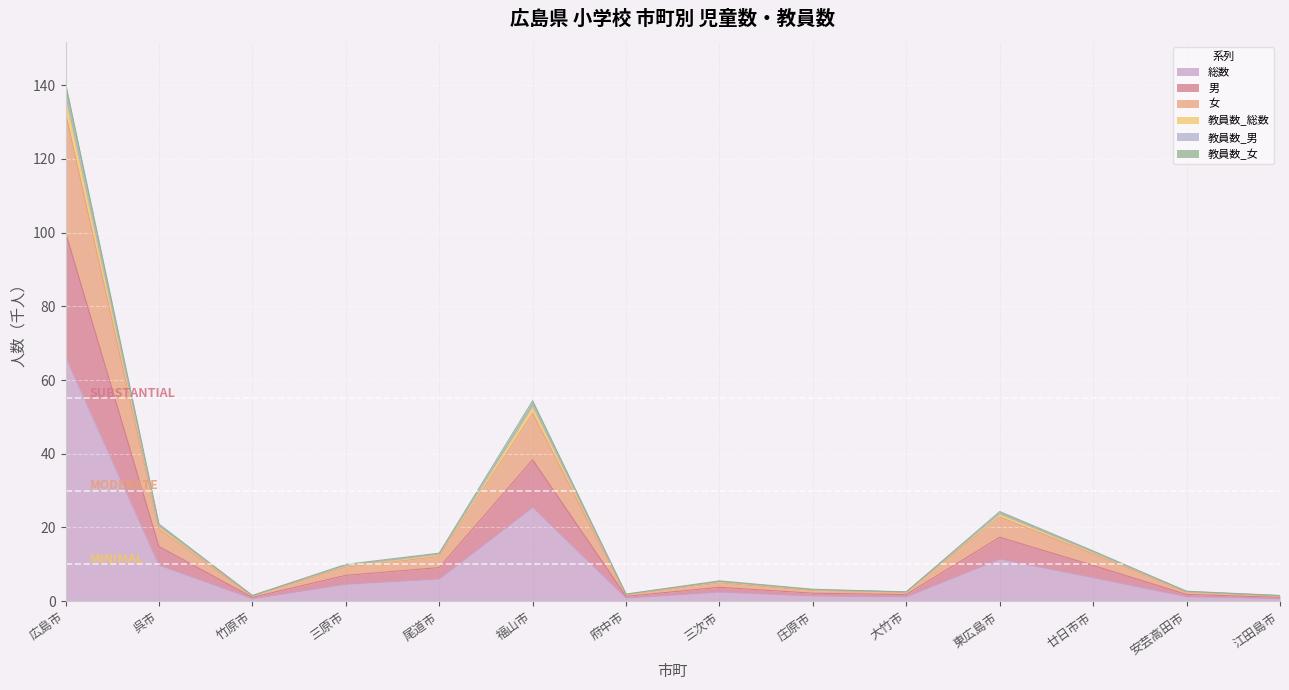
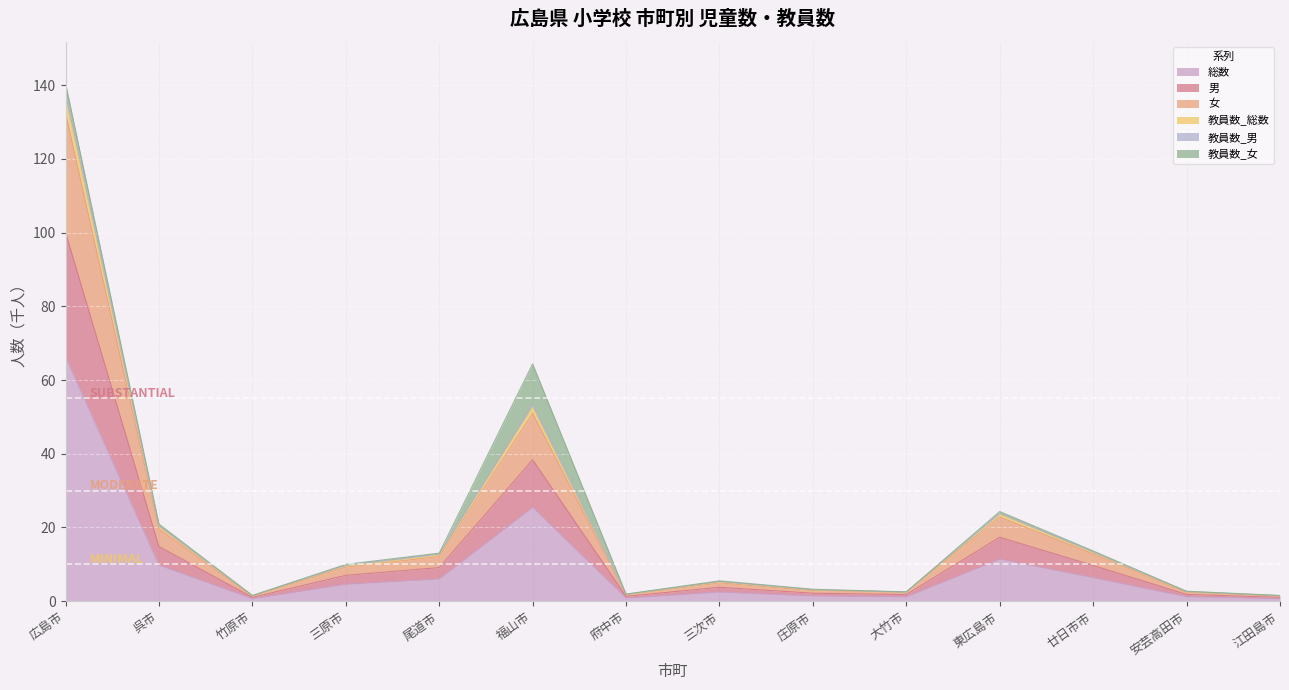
教員数_女, 福山市: 1 -> 11
